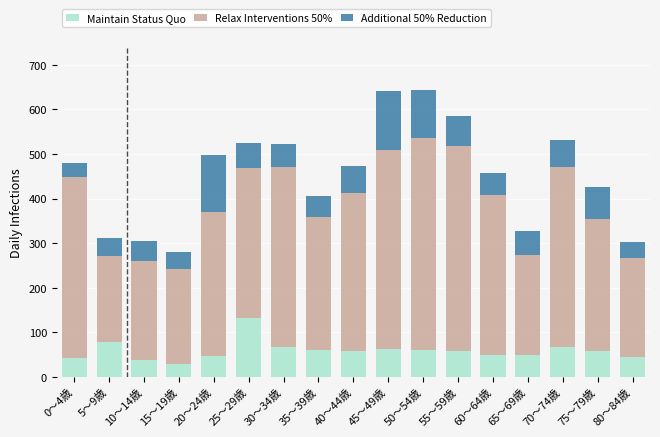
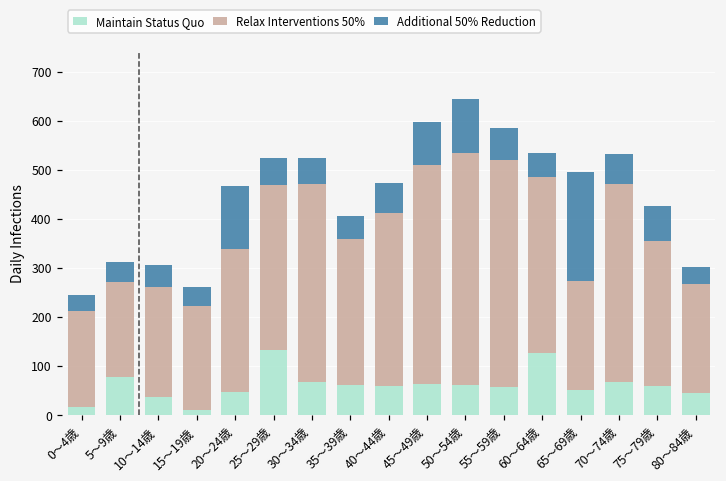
Maintain Status Quo, 0～4歳: 40 -> 20
Relax Interventions 50%, 0～4歳: 410 -> 200
Maintain Status Quo, 15～19歳: 30 -> 10
Relax Interventions 50%, 20～24歳: 320 -> 290
Additional 50% Reduction, 45～49歳: 130 -> 90
Maintain Status Quo, 60～64歳: 50 -> 130
Additional 50% Reduction, 65～69歳: 50 -> 220
